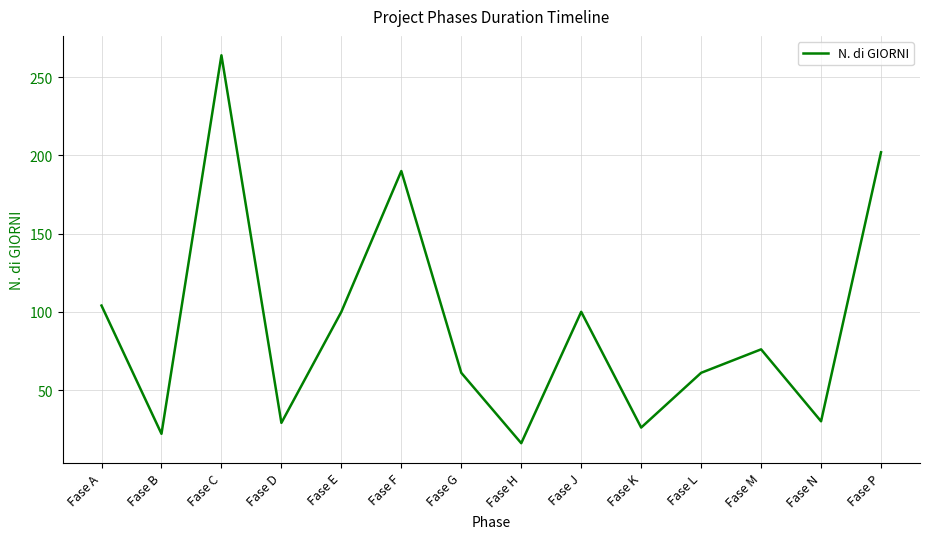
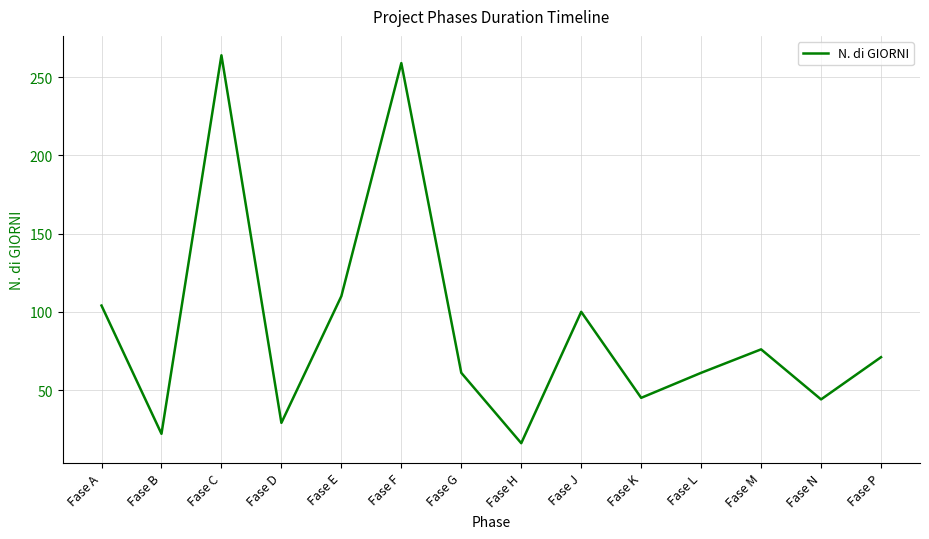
Fase E: 100 -> 110
Fase F: 190 -> 259
Fase K: 26 -> 45
Fase N: 30 -> 44
Fase P: 202 -> 71
